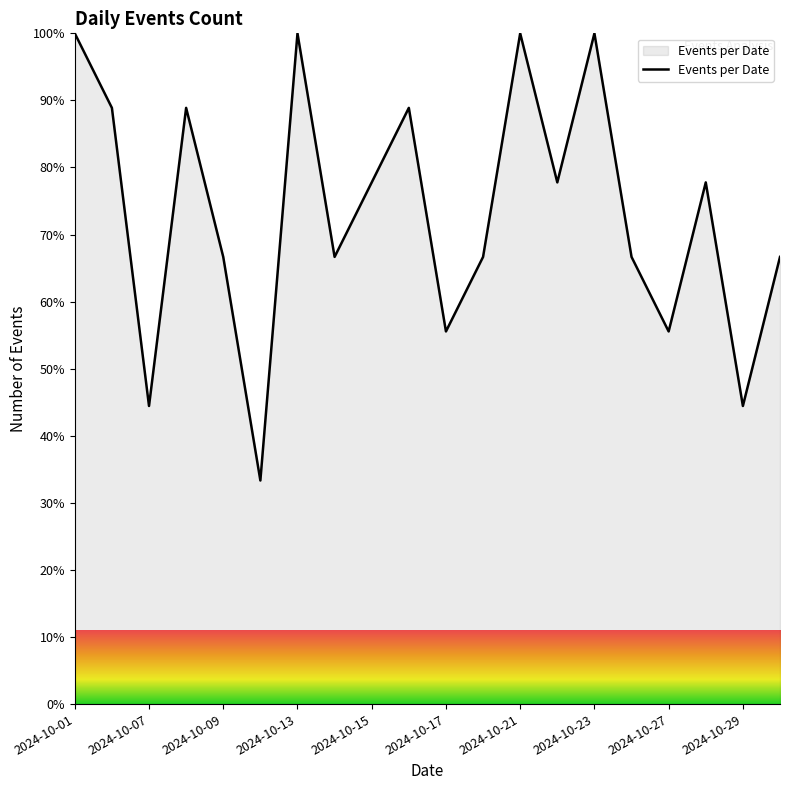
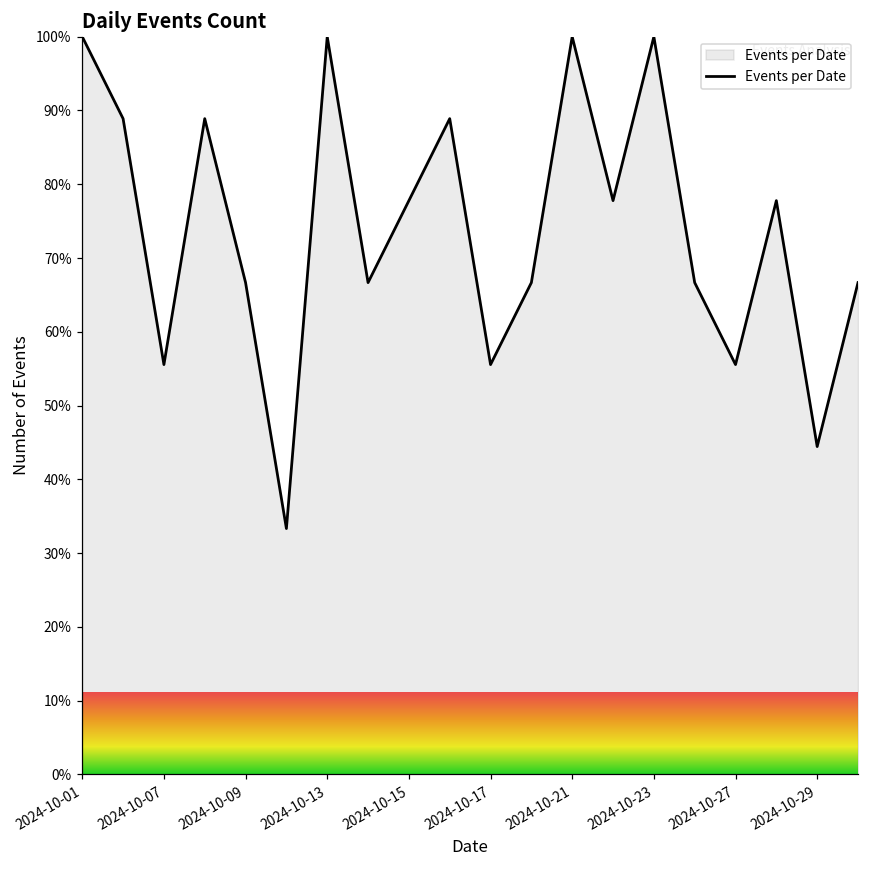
2024-10-07: 44% -> 56%
